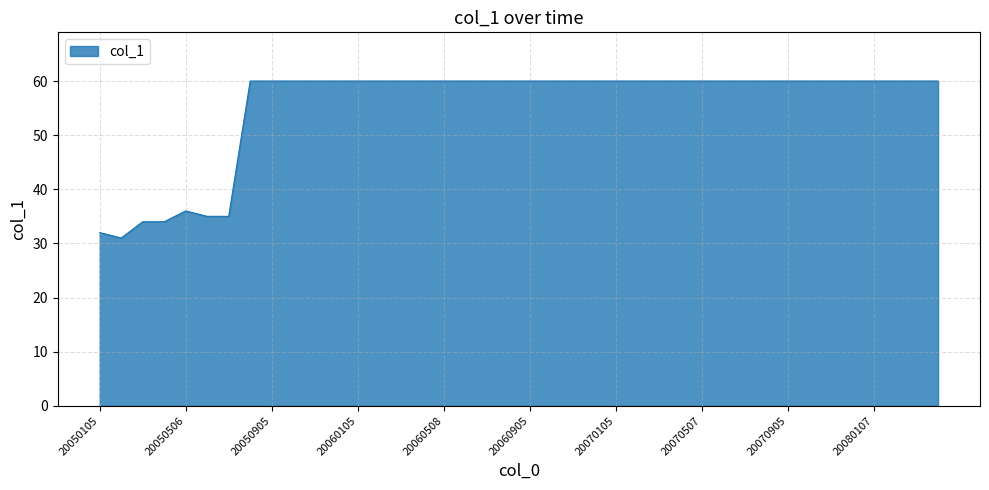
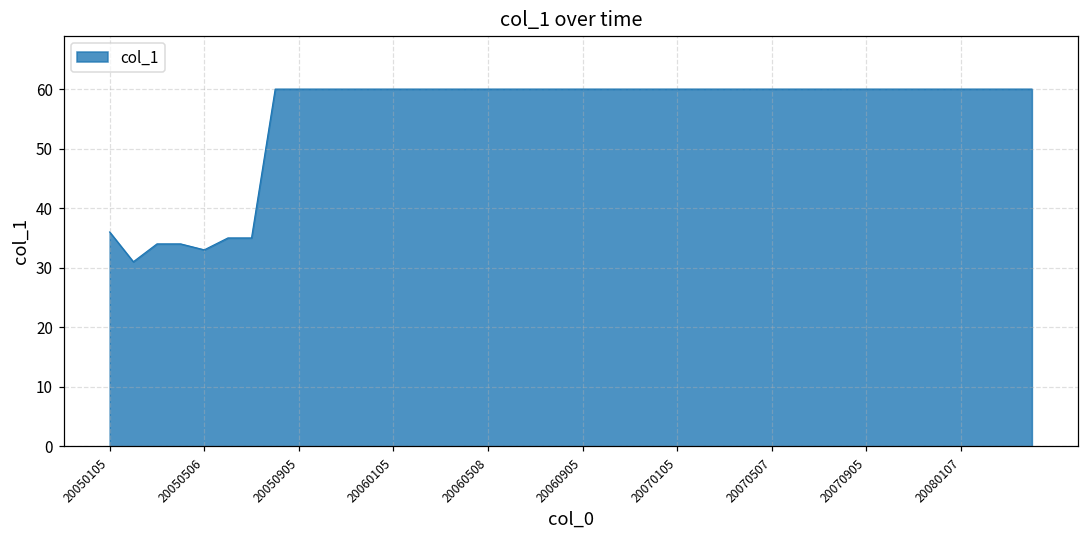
20050105: 32 -> 36
20050506: 36 -> 33
